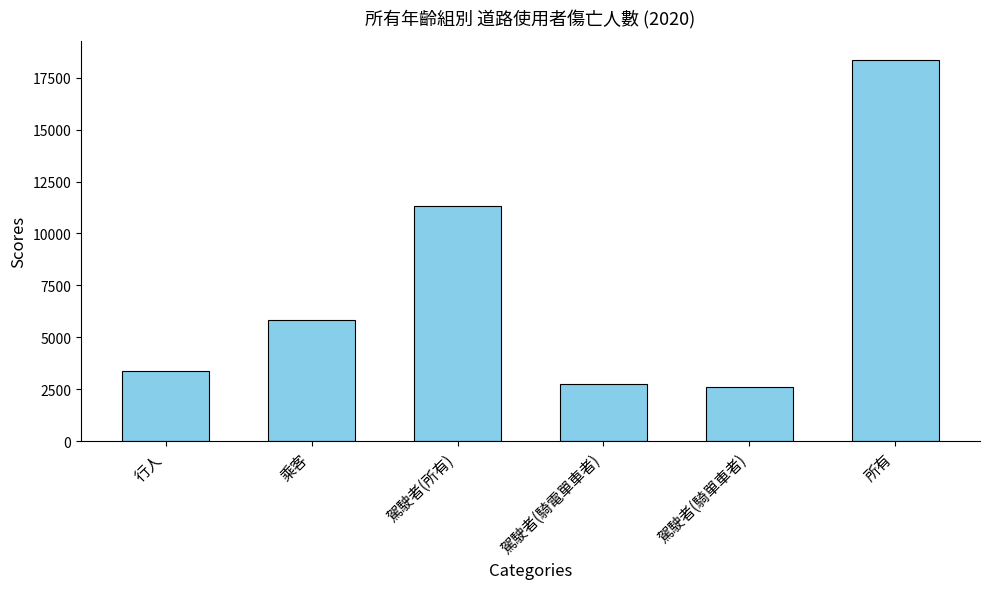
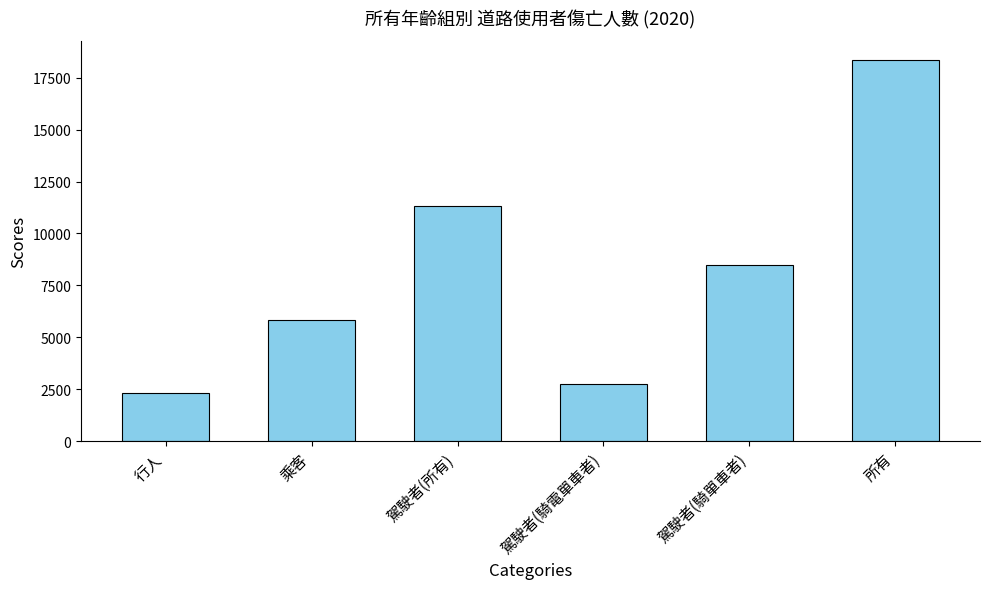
行人: 3400 -> 2300
駕駛者(騎單車者): 2600 -> 8500
